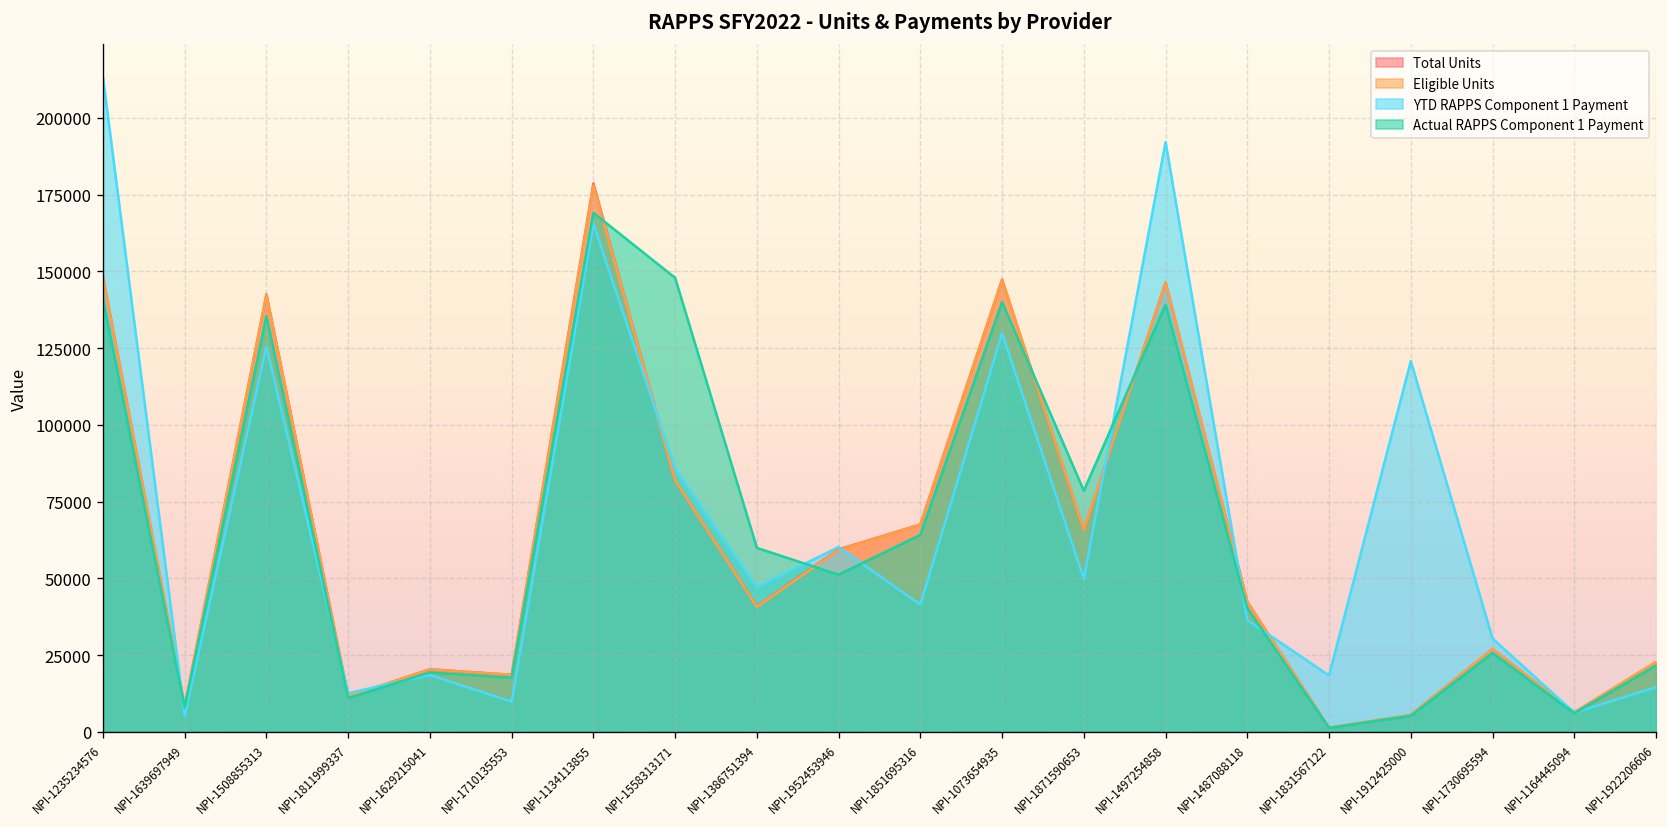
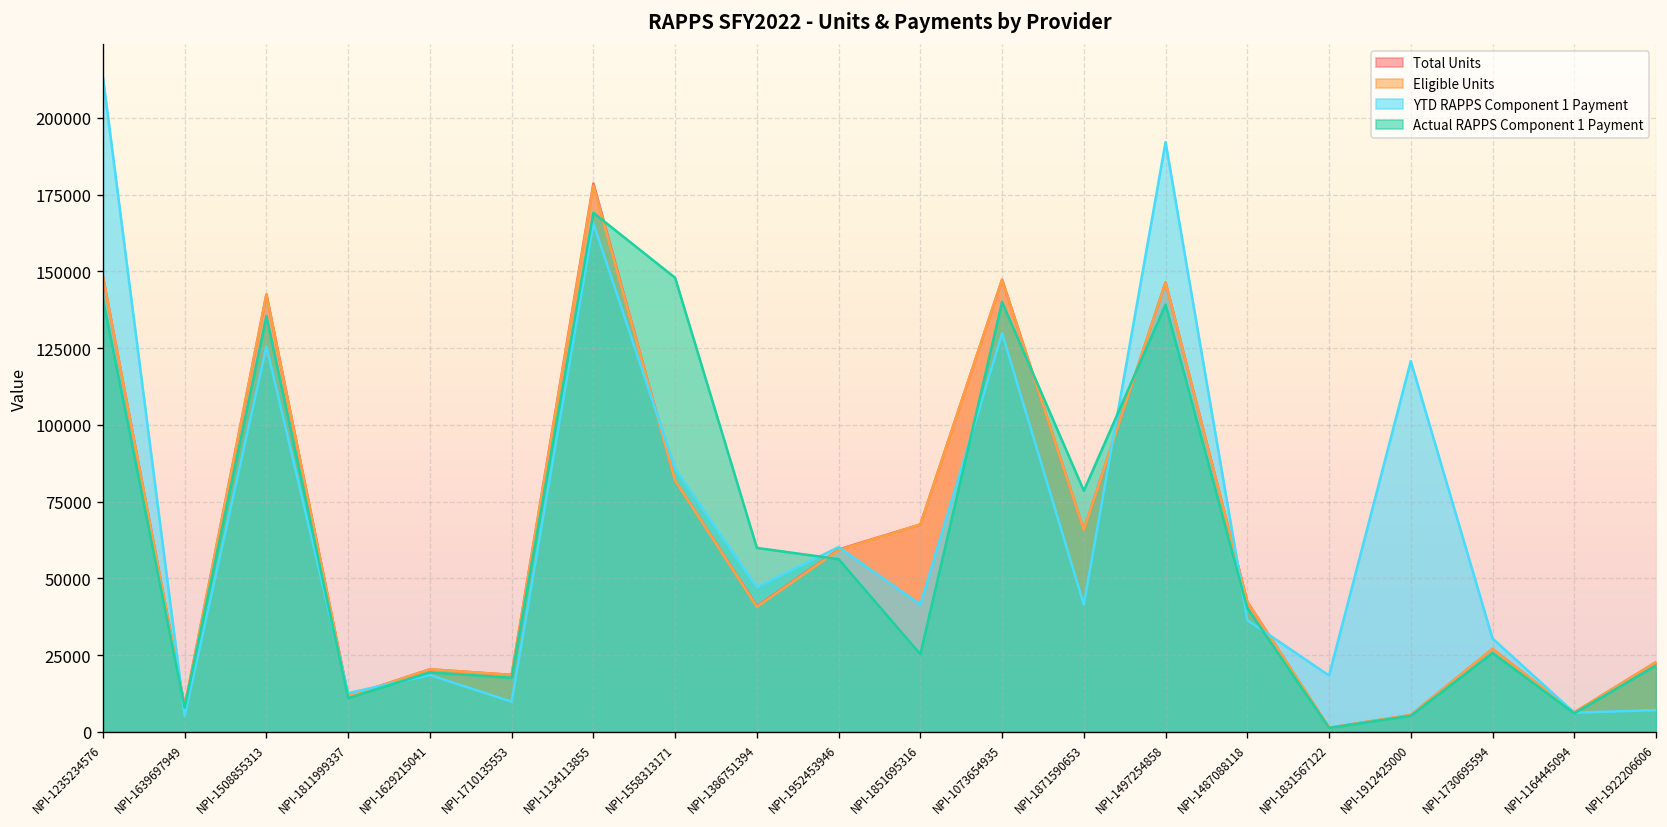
Actual RAPPS Component 1 Payment, NPI-1952453946: 51000 -> 56000
Actual RAPPS Component 1 Payment, NPI-1851695316: 64000 -> 25000
YTD RAPPS Component 1 Payment, NPI-1871590653: 50000 -> 41000
YTD RAPPS Component 1 Payment, NPI-1922206606: 15000 -> 7000
